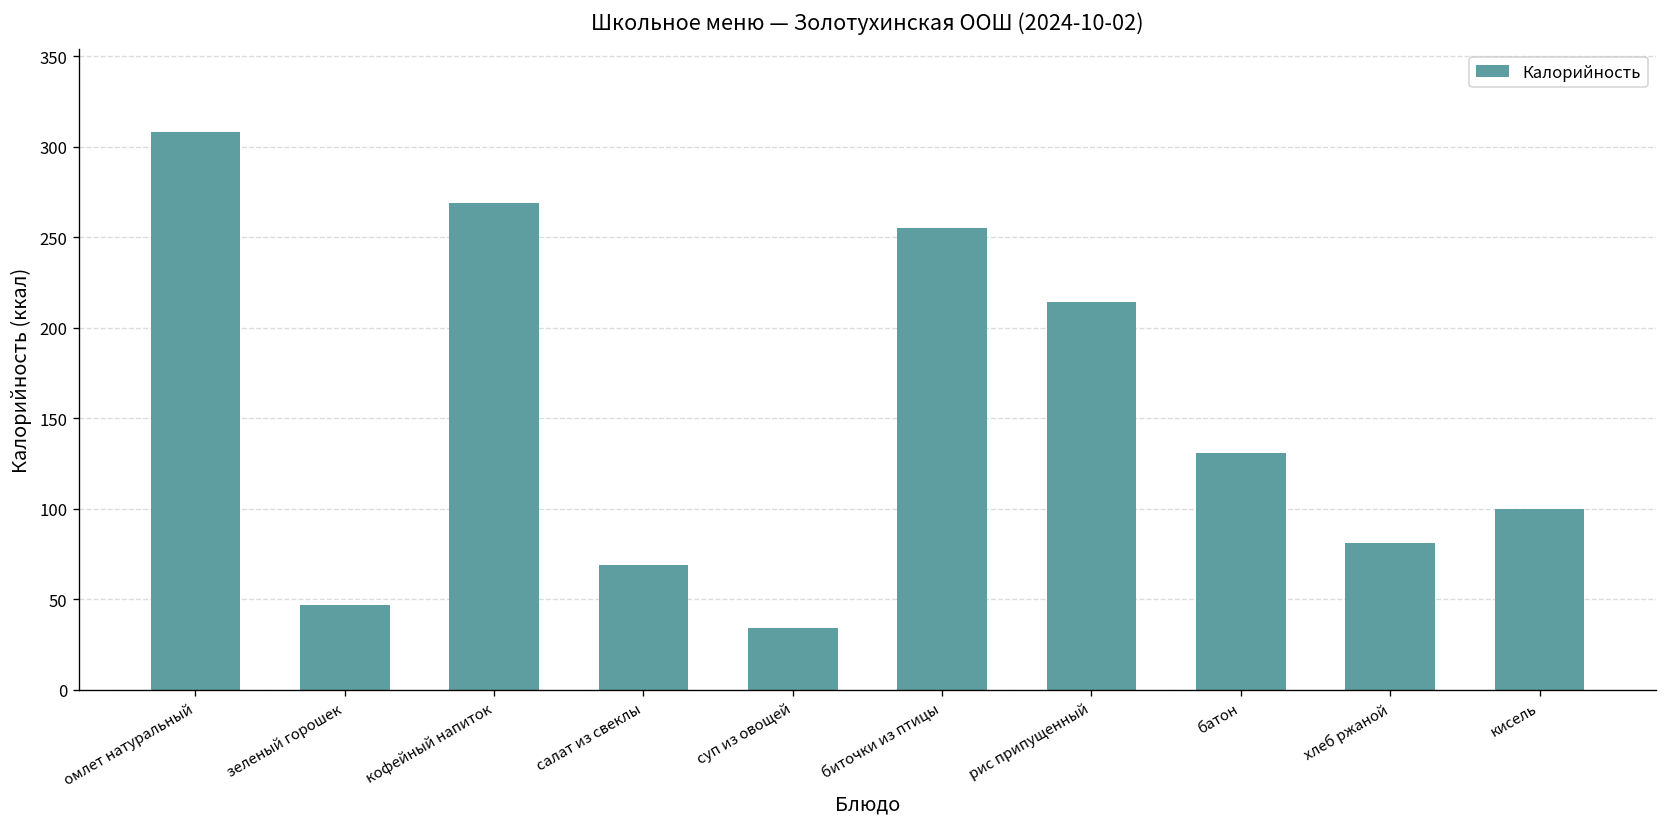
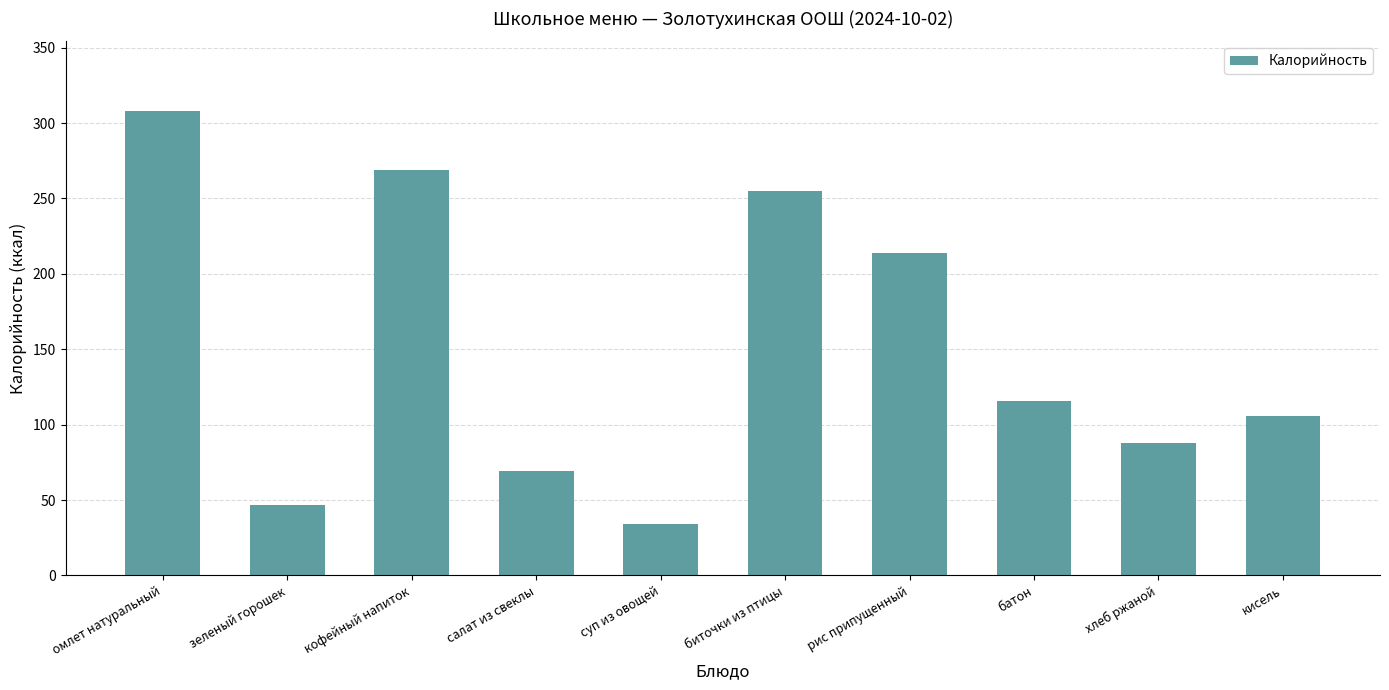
батон: 131 -> 116
хлеб ржаной: 81 -> 88
кисель: 100 -> 106
